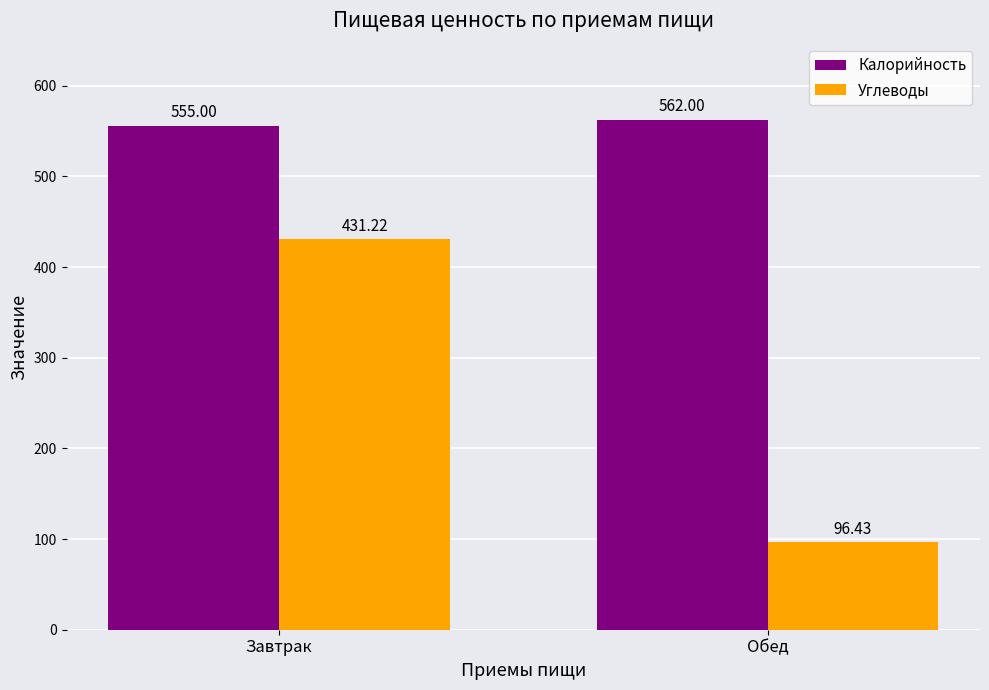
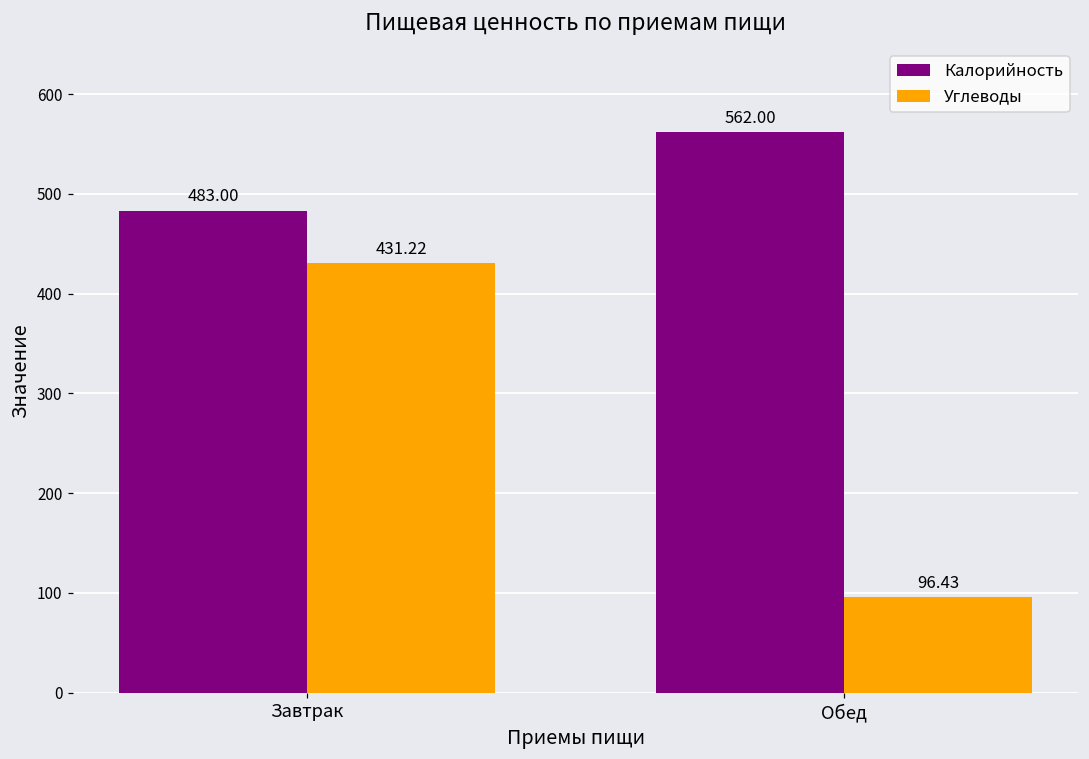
Калорийность, Завтрак: 555.00 -> 483.00
